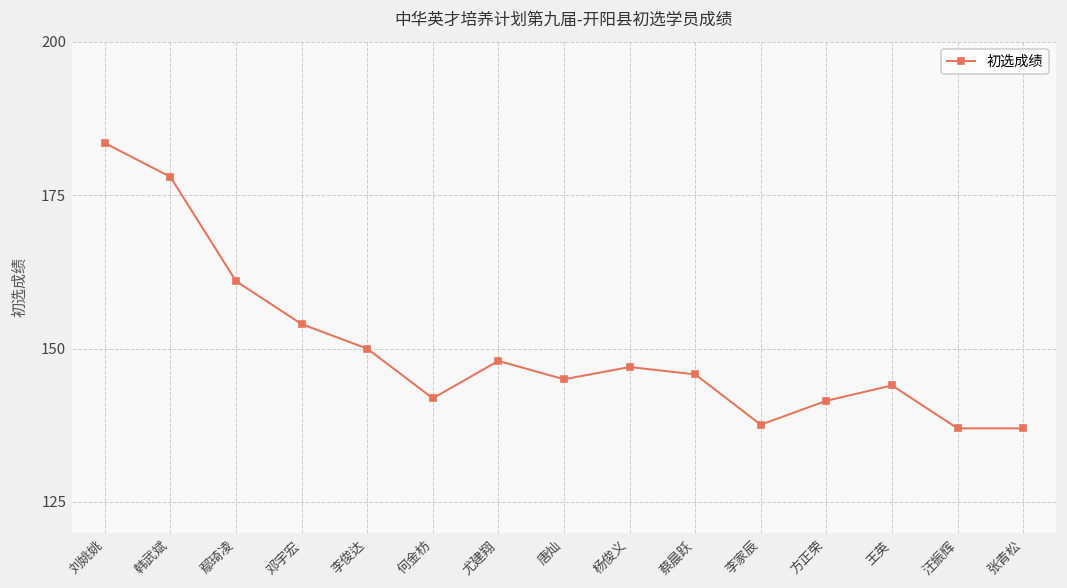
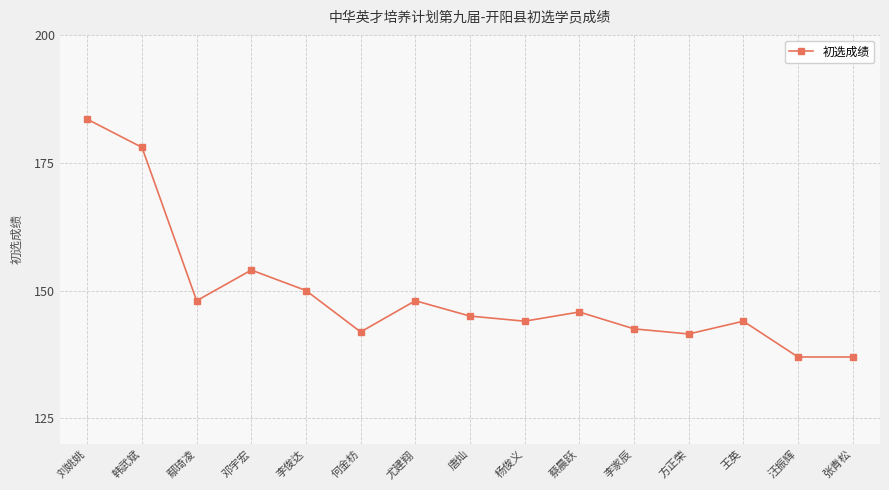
鄢琦凌: 161 -> 148
杨俊义: 147 -> 144
李家辰: 138 -> 143
